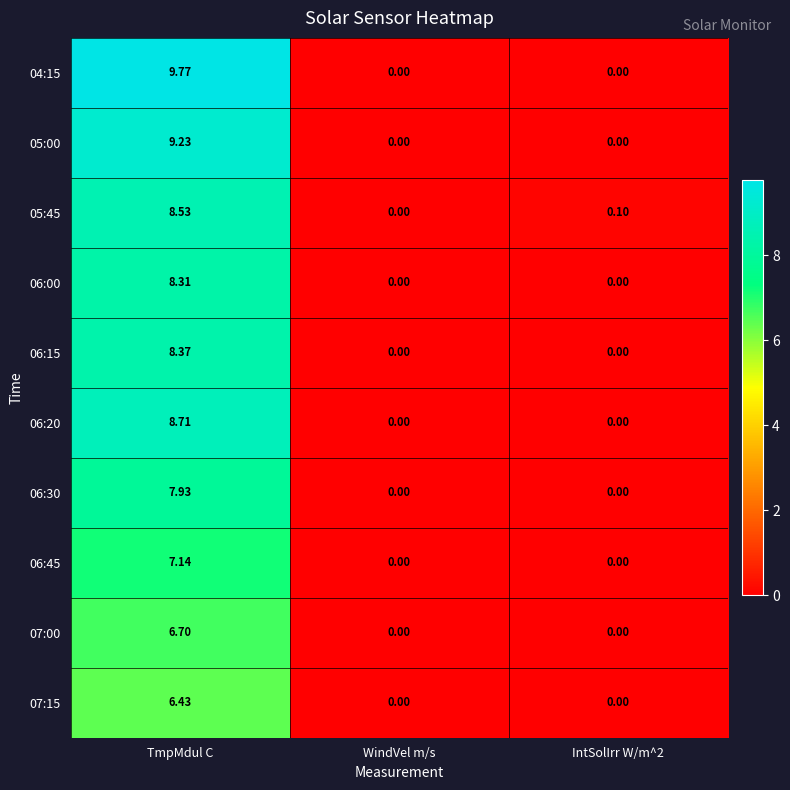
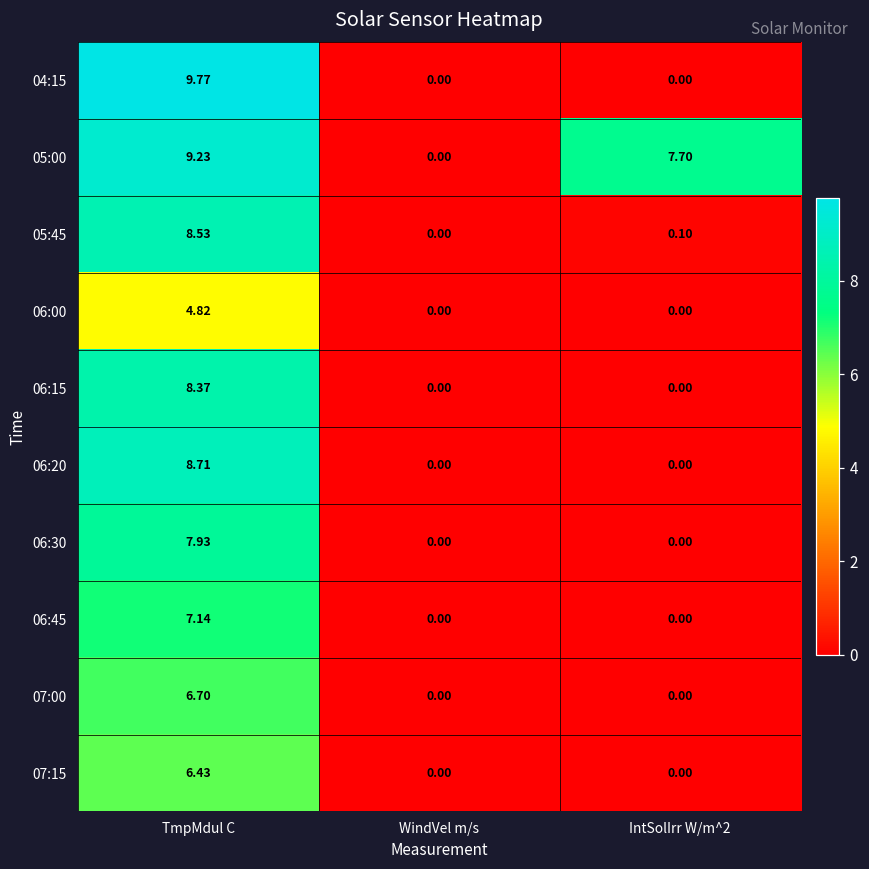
05:00, IntSolIrr W/m^2: 0.00 -> 7.70
06:00, TmpMdul C: 8.31 -> 4.82
